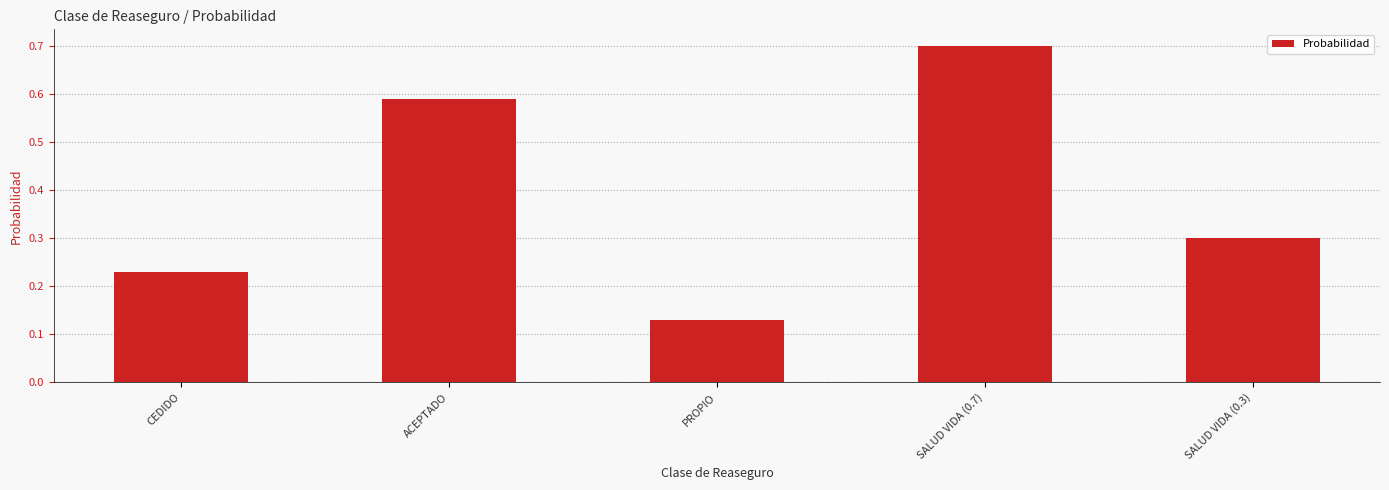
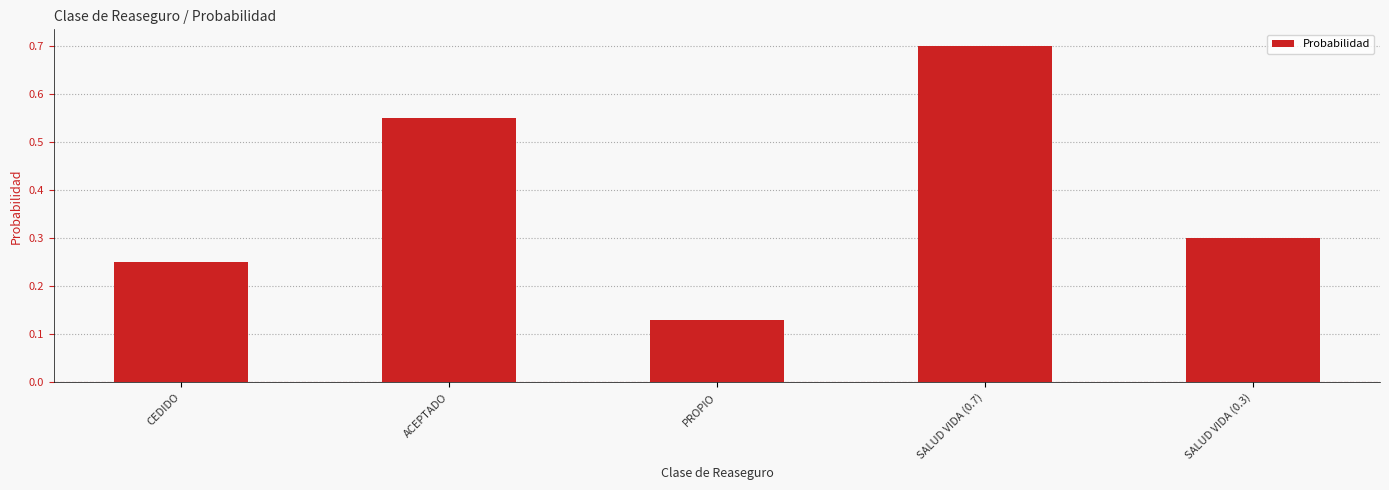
CEDIDO: 0.23 -> 0.25
ACEPTADO: 0.59 -> 0.55
